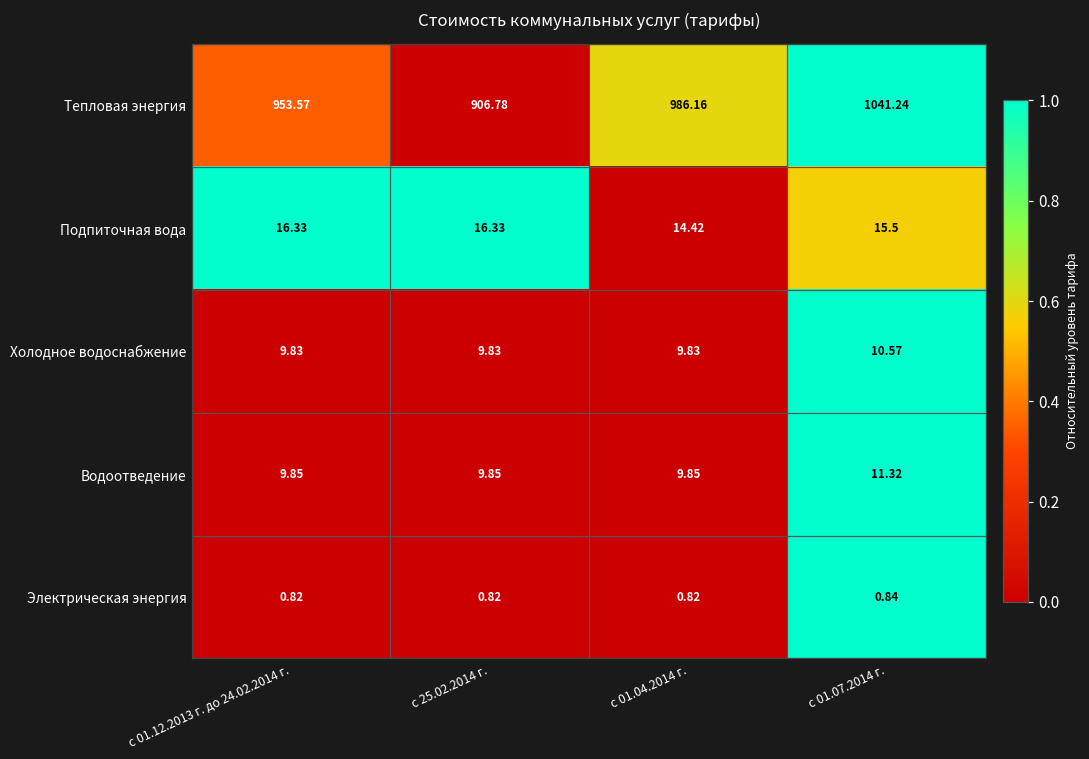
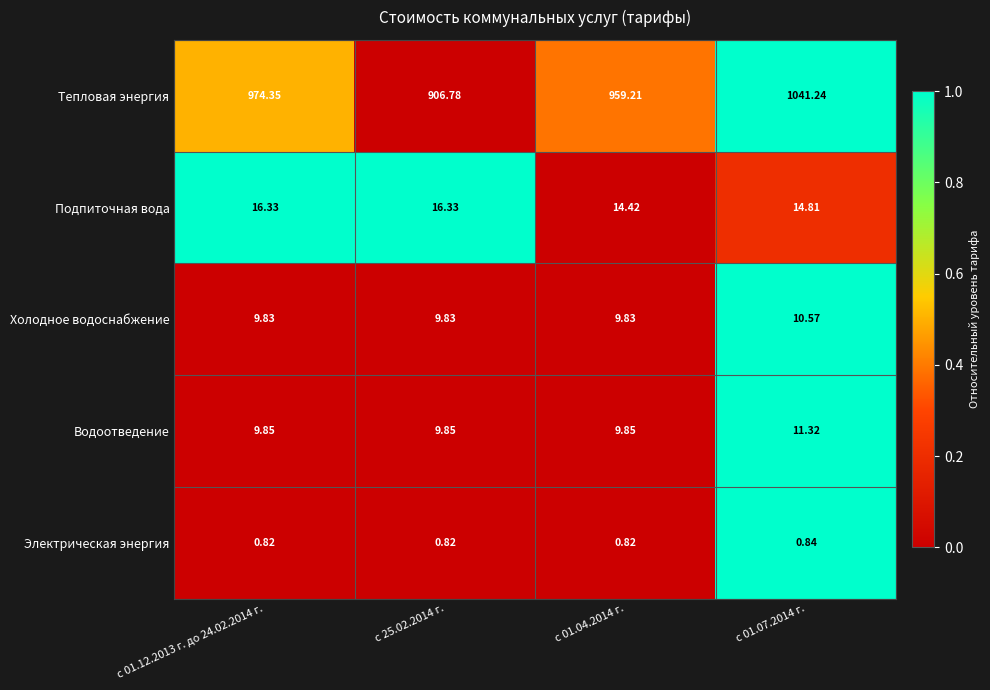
Тепловая энергия, с 01.12.2013 г. до 24.02.2014 г.: 953.57 -> 974.35
Тепловая энергия, с 01.04.2014 г.: 986.16 -> 959.21
Подпиточная вода, с 01.07.2014 г.: 15.5 -> 14.81
